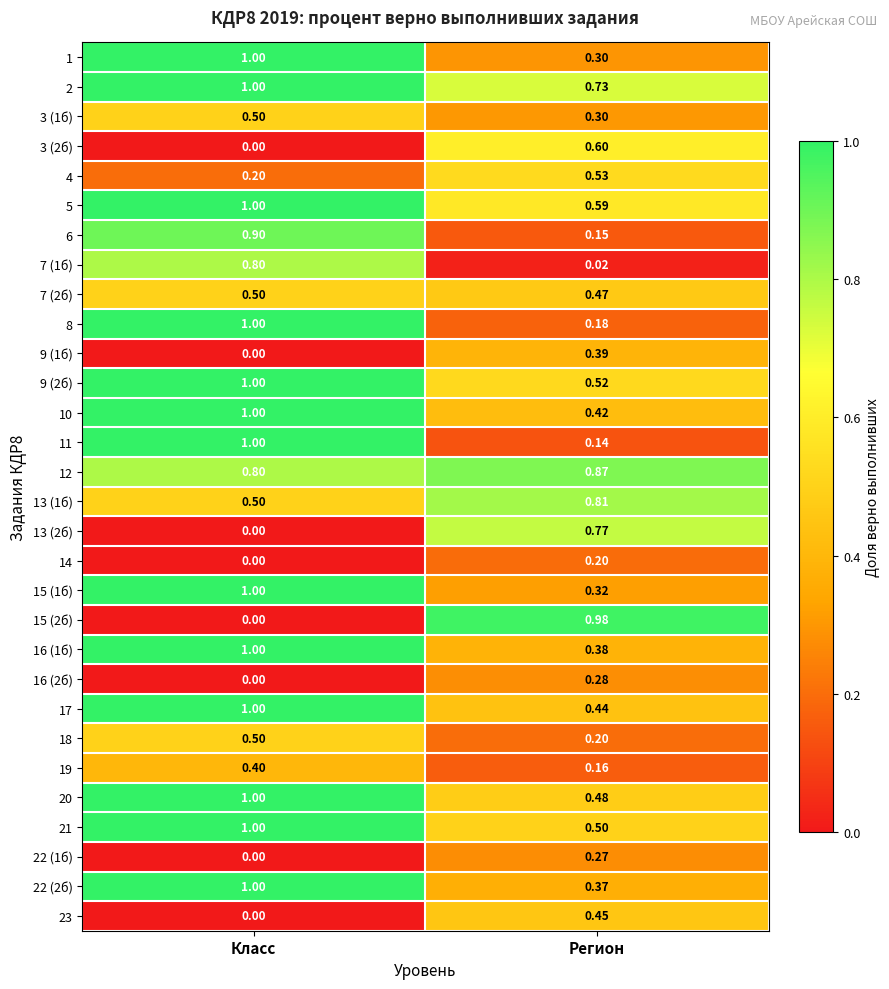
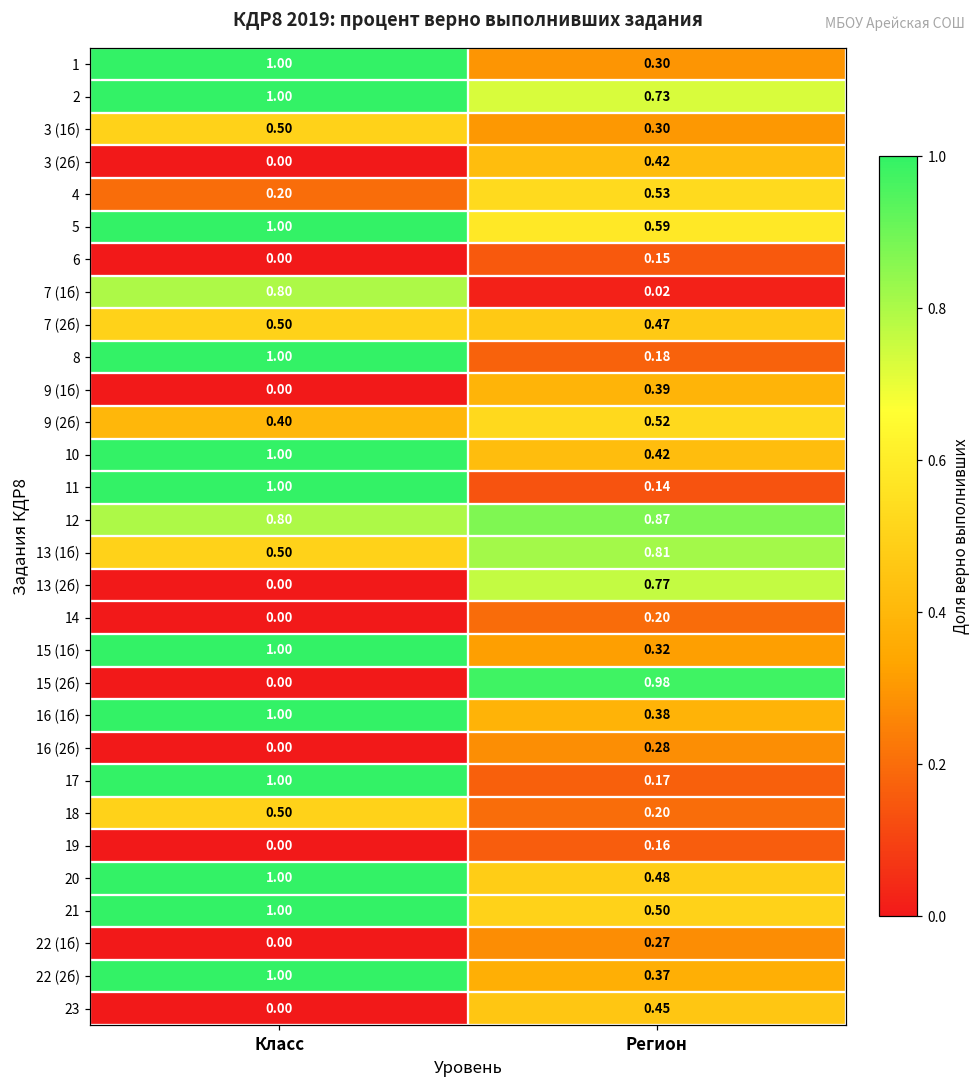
3 (2б), Регион: 0.60 -> 0.42
6, Класс: 0.90 -> 0.00
9 (2б), Класс: 1.00 -> 0.40
17, Регион: 0.44 -> 0.17
19, Класс: 0.40 -> 0.00
